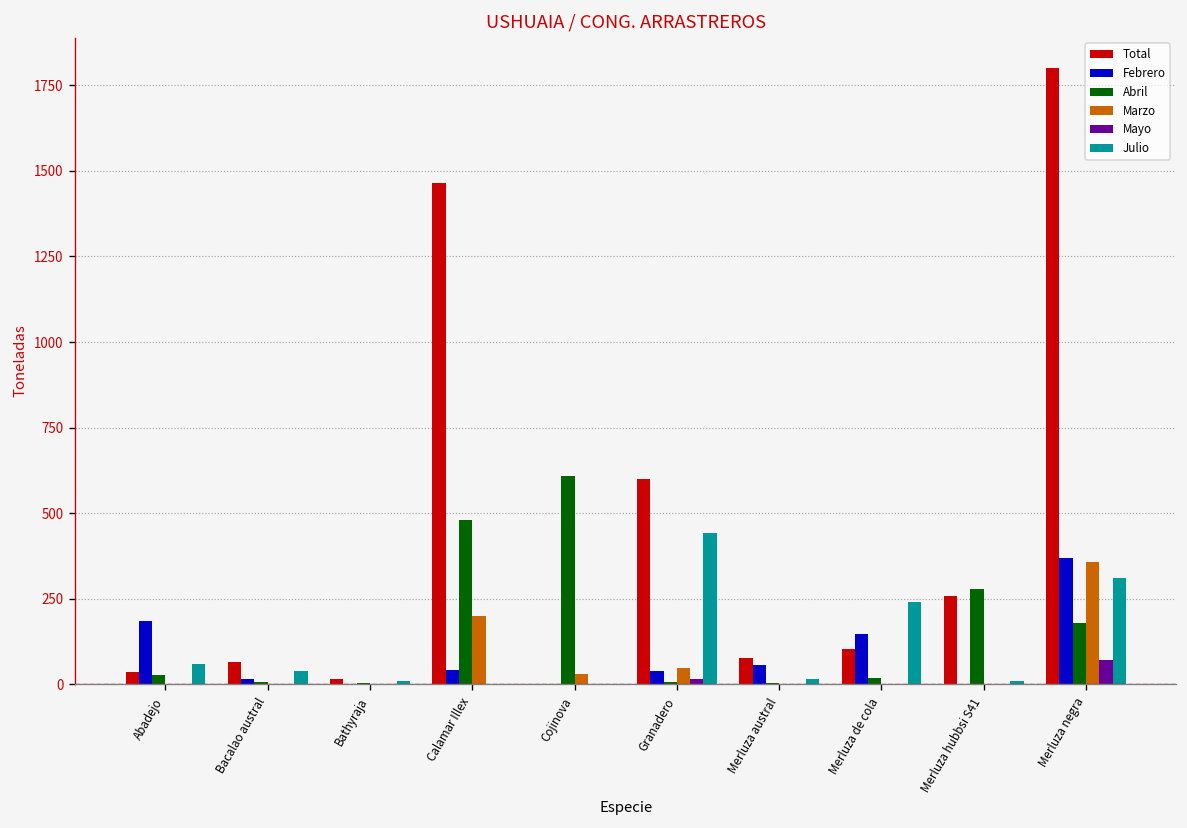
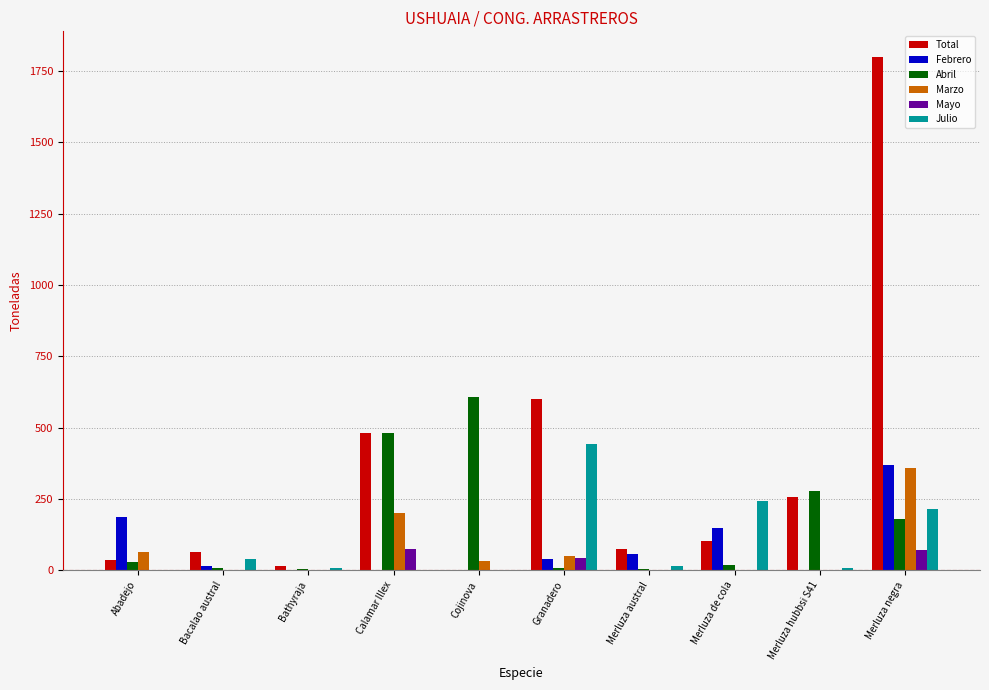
Marzo, Abadejo: 0 -> 60
Julio, Abadejo: 60 -> 0
Total, Calamar Illex: 1460 -> 480
Febrero, Calamar Illex: 40 -> 0
Mayo, Calamar Illex: 0 -> 80
Mayo, Granadero: 20 -> 40
Julio, Merluza negra: 310 -> 210
